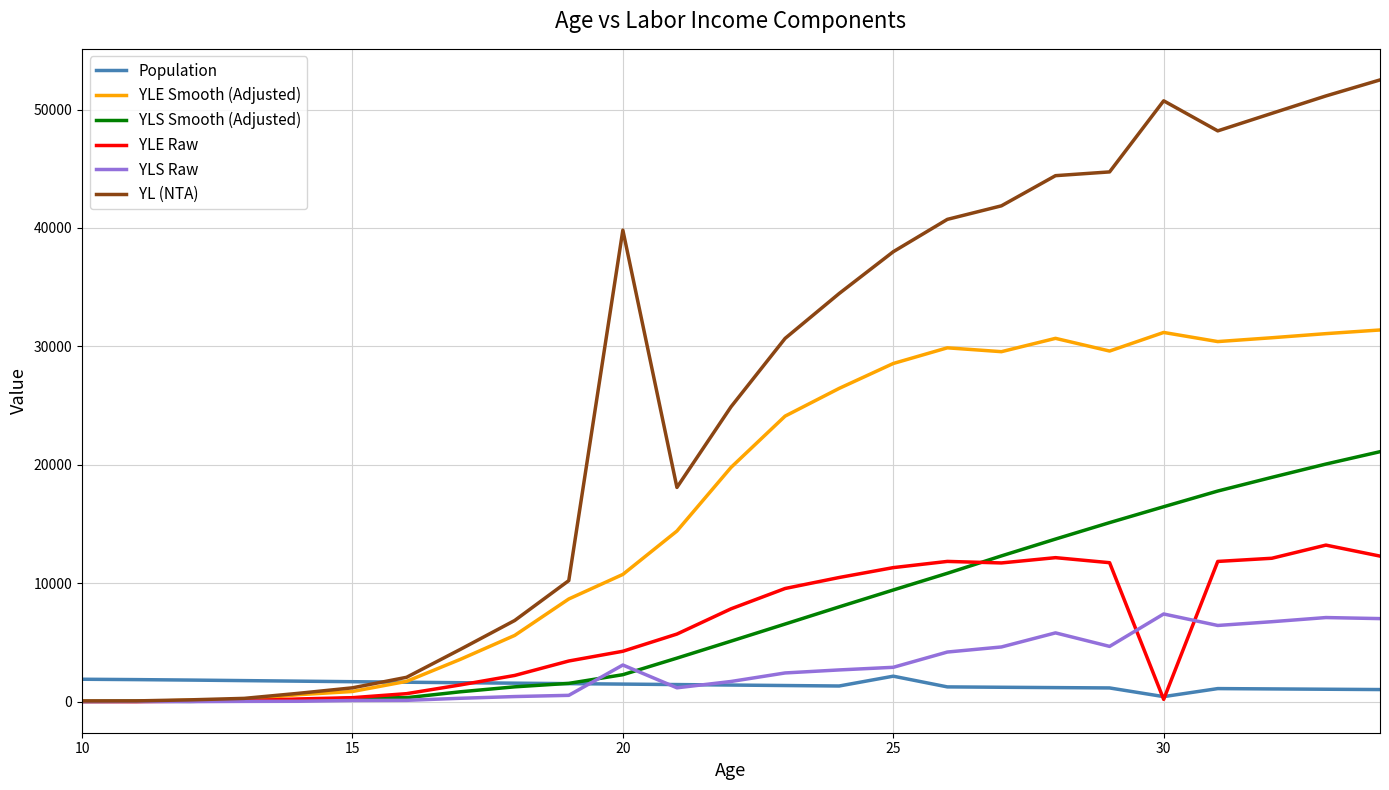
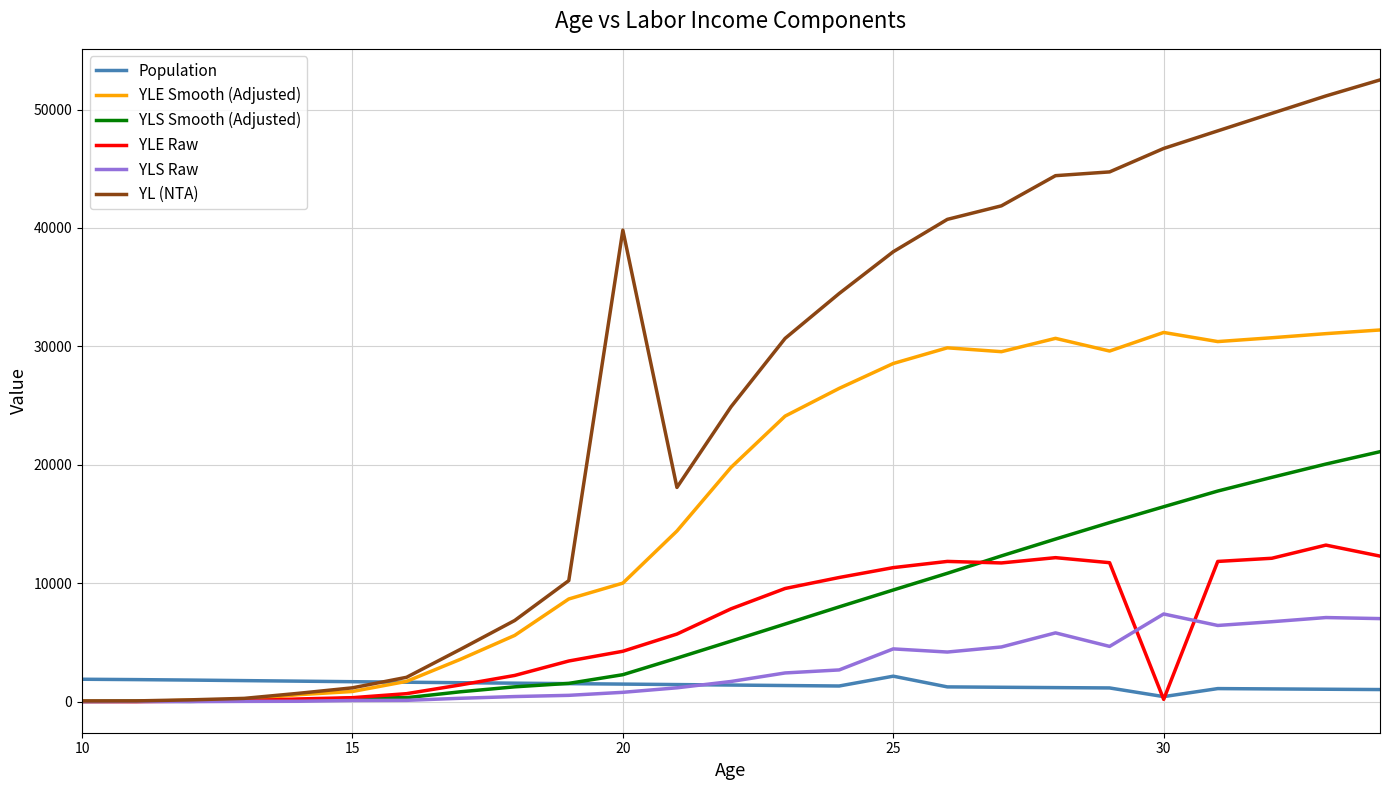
YLE Smooth (Adjusted), 20: 10700 -> 10000
YLS Raw, 20: 3100 -> 800
YLS Raw, 25: 2900 -> 4500
YL (NTA), 30: 50700 -> 46700
